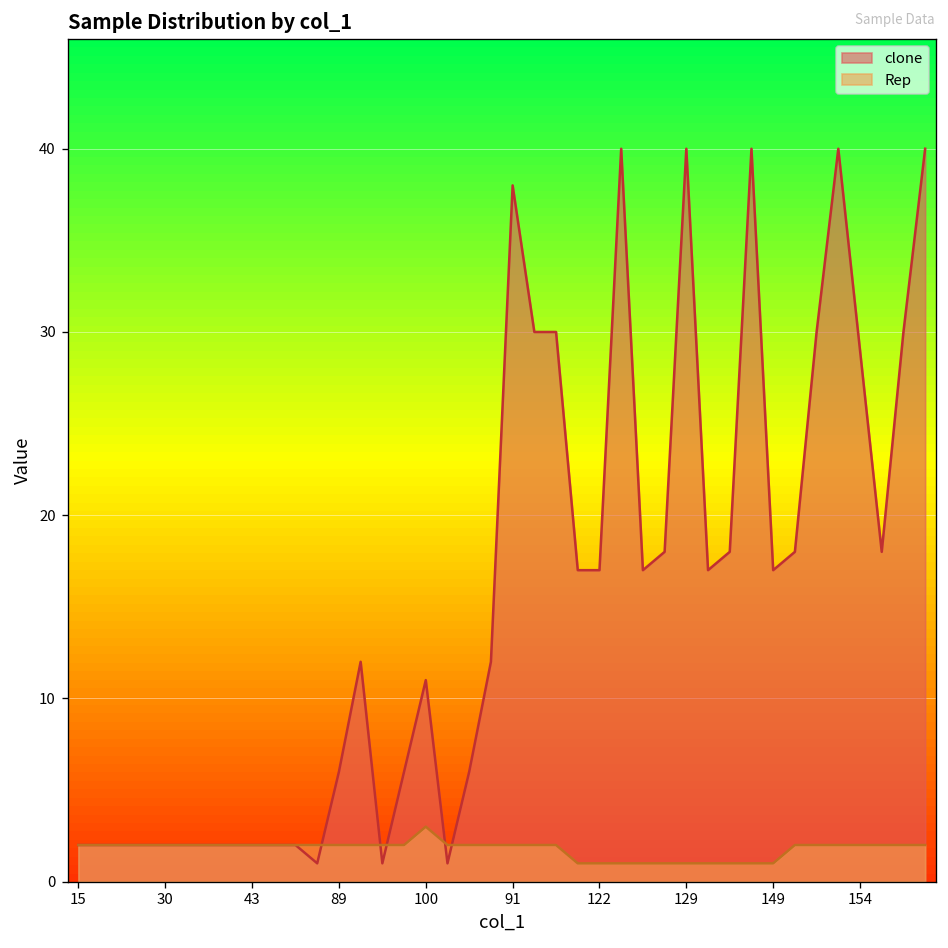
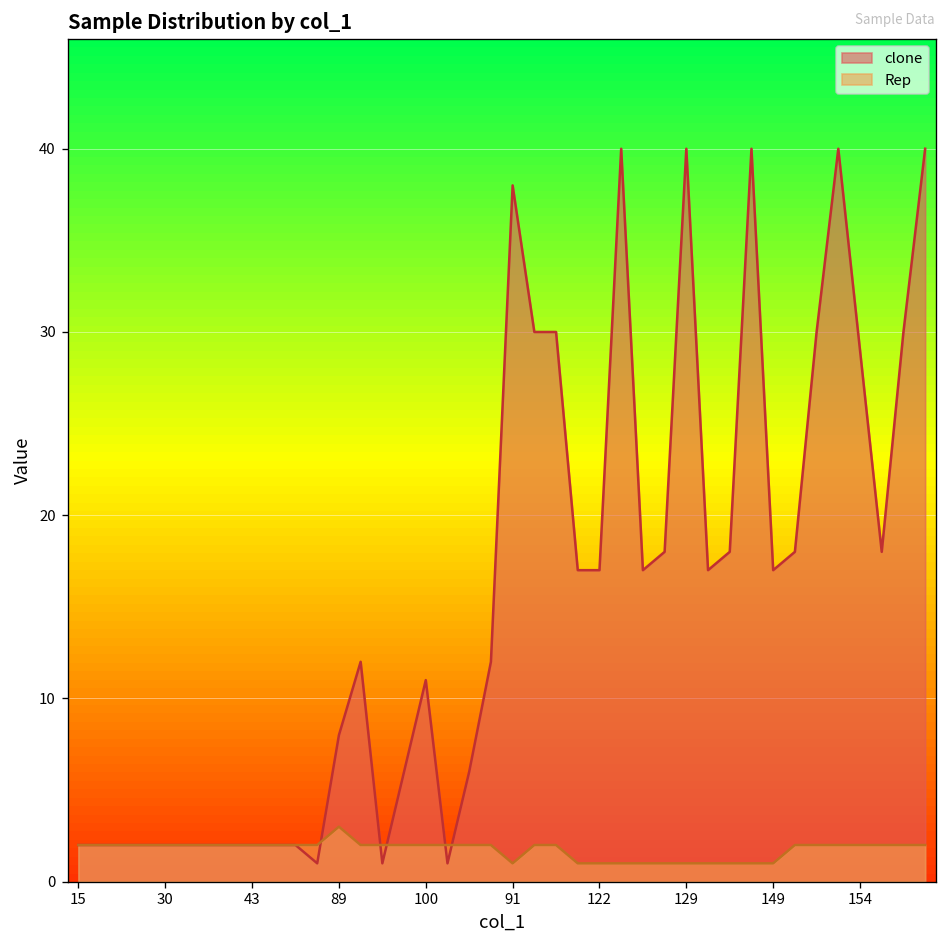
clone, 89: 6 -> 8
Rep, 89: 2 -> 3
Rep, 100: 3 -> 2
Rep, 91: 2 -> 1
